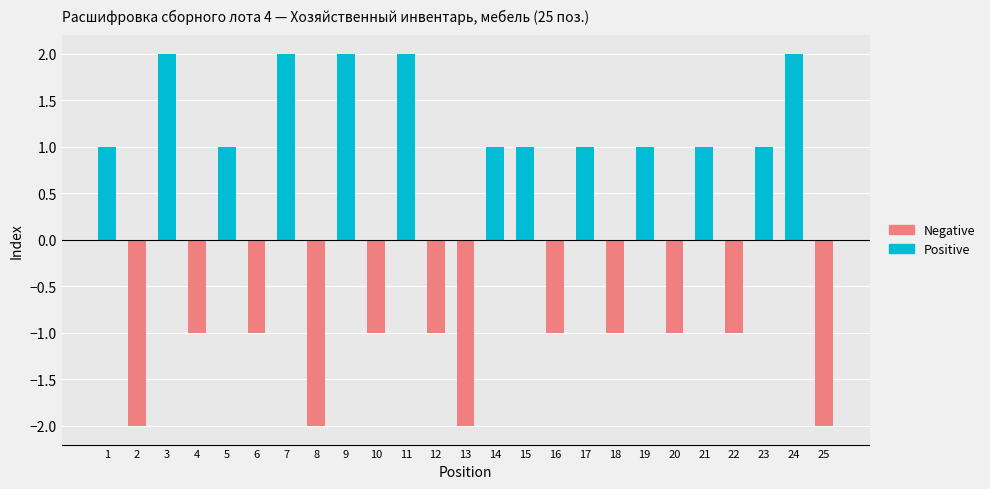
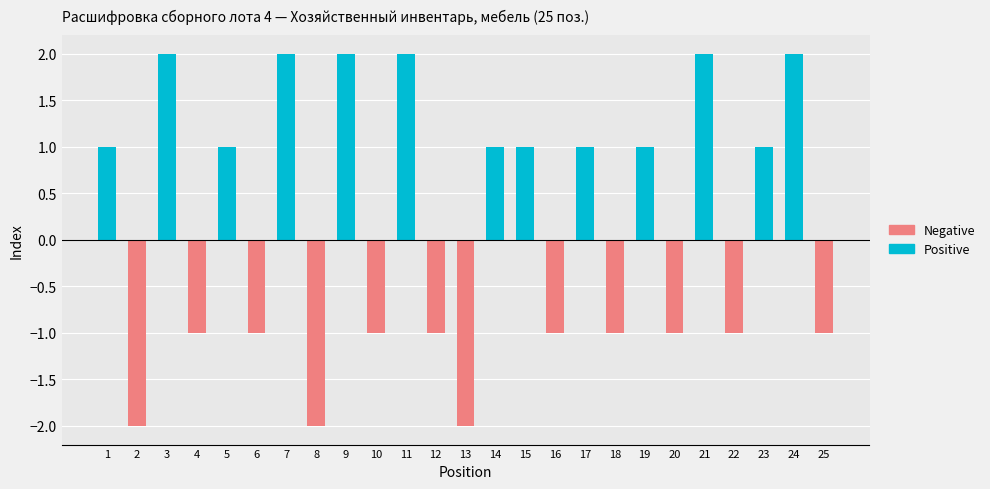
Positive, 21: 1 -> 2
Negative, 25: -2 -> -1
